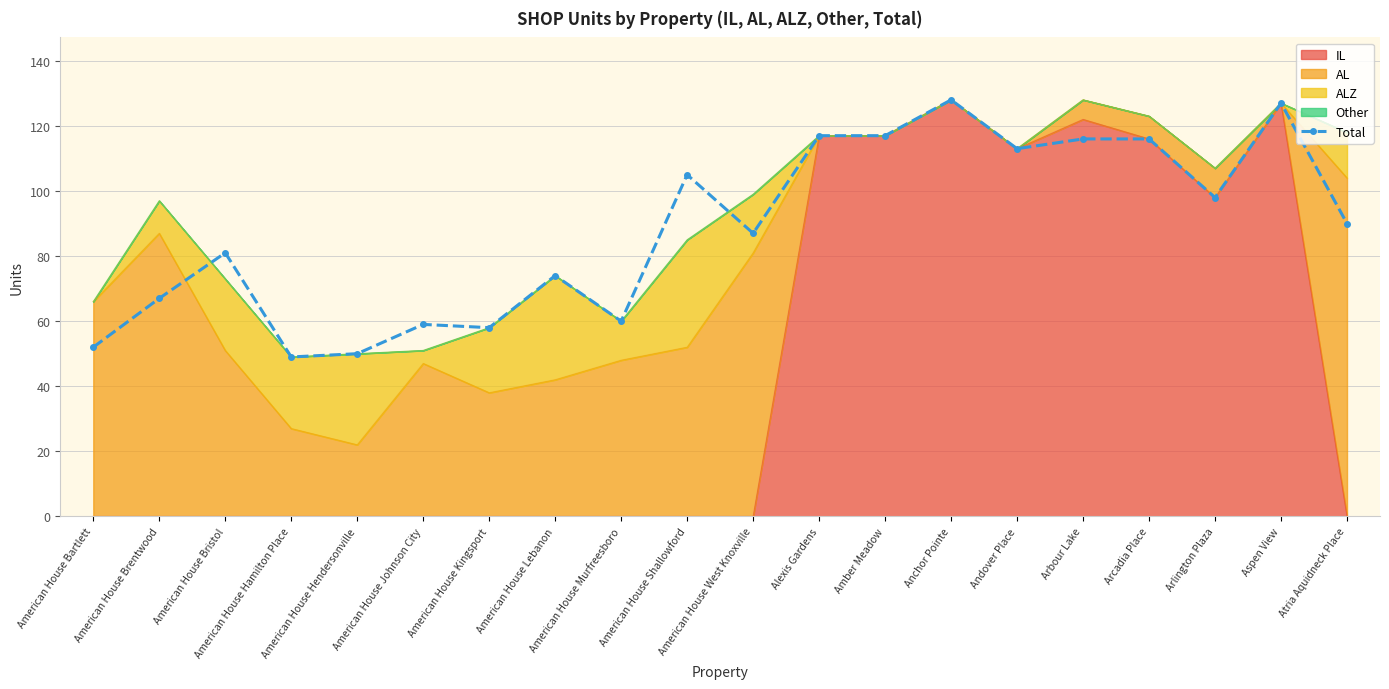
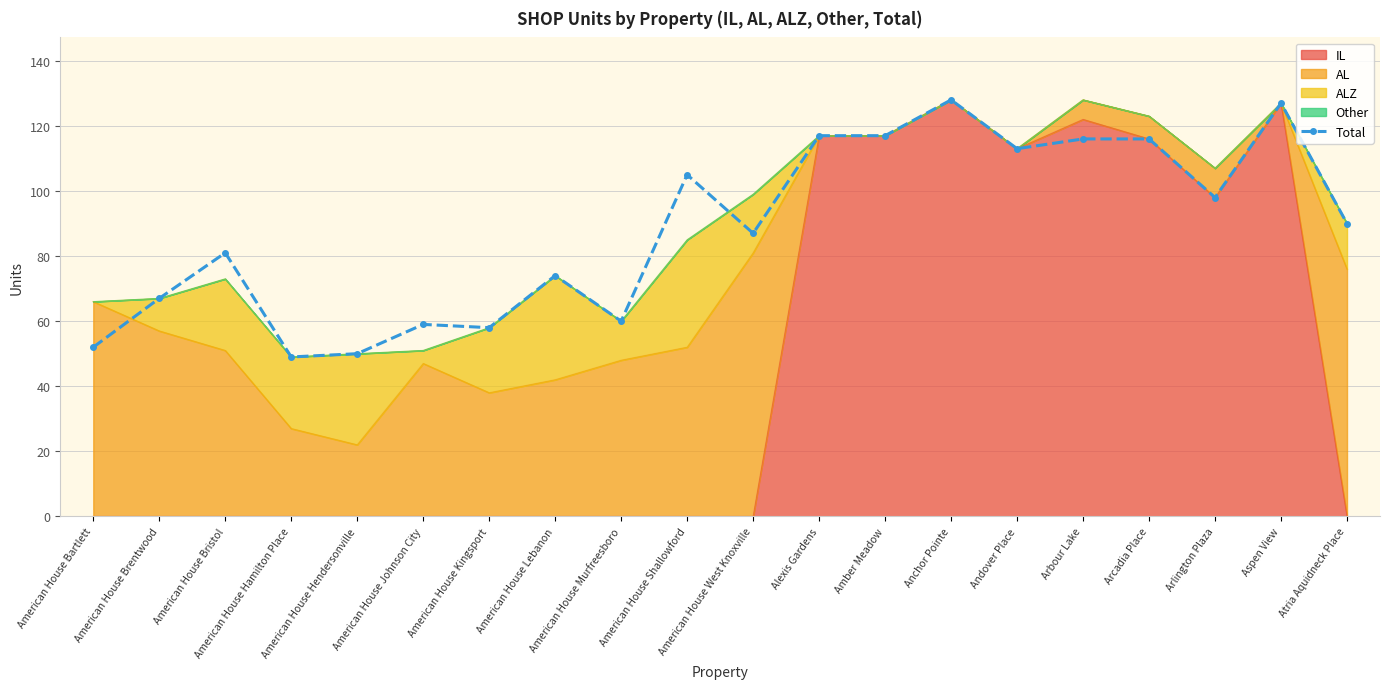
AL, American House Brentwood: 87 -> 57
AL, Atria Aquidneck Place: 104 -> 76
